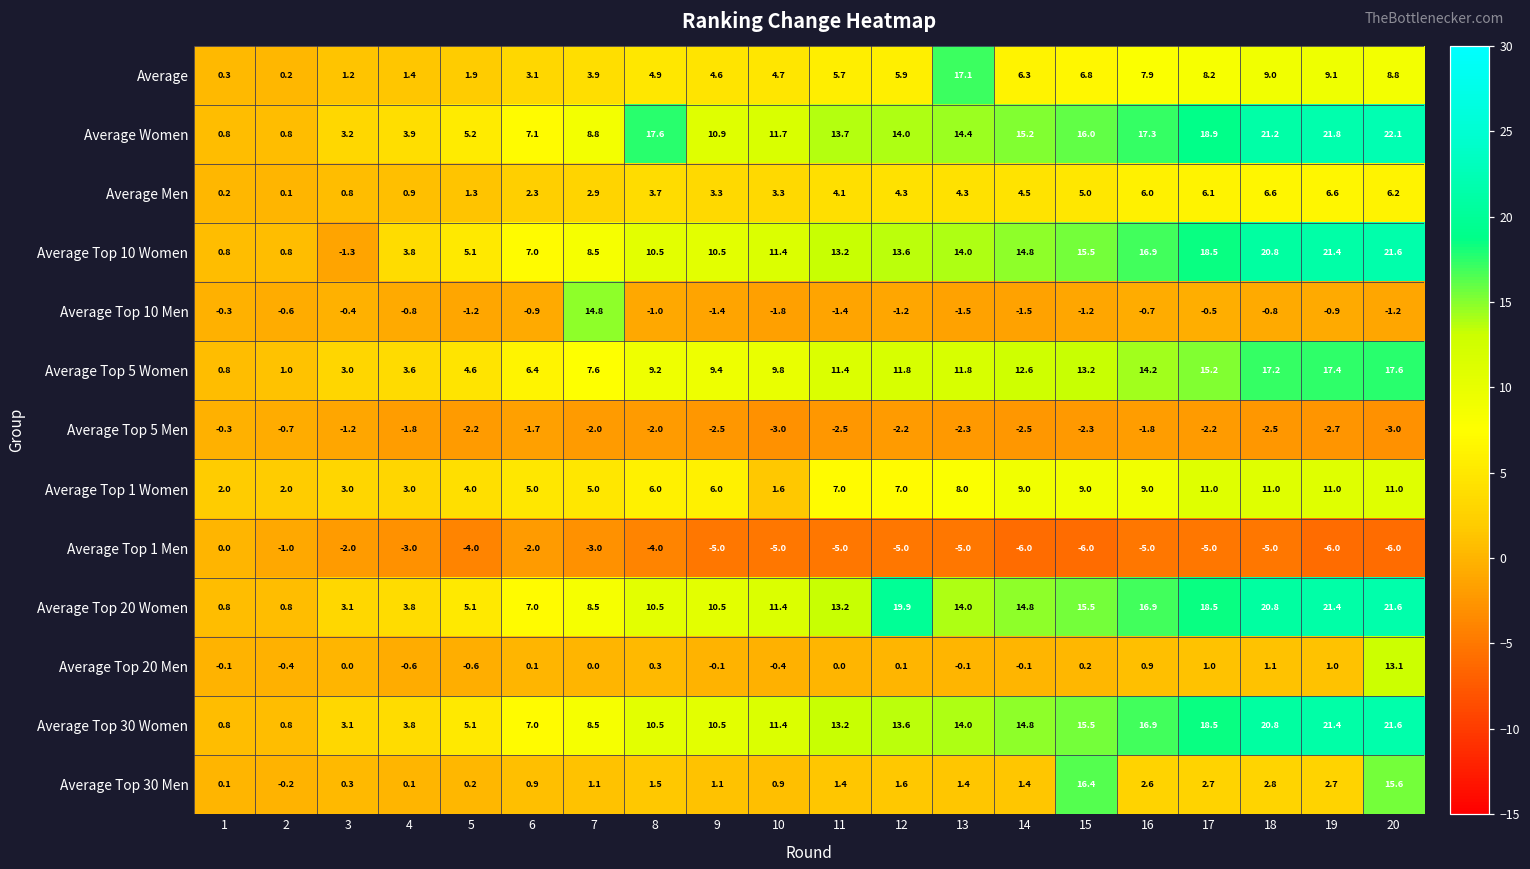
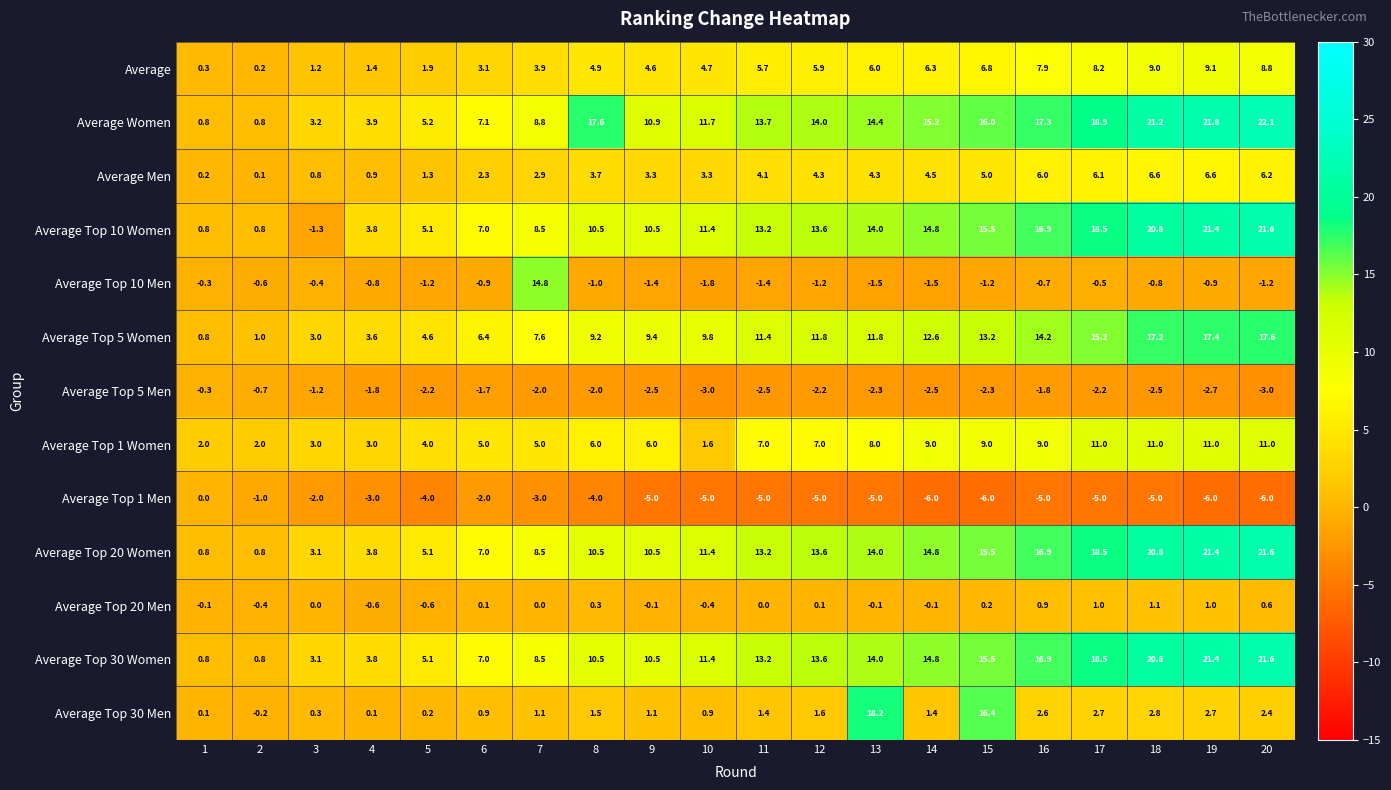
Average, 13: 17.1 -> 6.0
Average Top 20 Women, 12: 19.9 -> 13.6
Average Top 20 Men, 20: 13.1 -> 0.6
Average Top 30 Men, 13: 1.4 -> 18.2
Average Top 30 Men, 20: 15.6 -> 2.4
